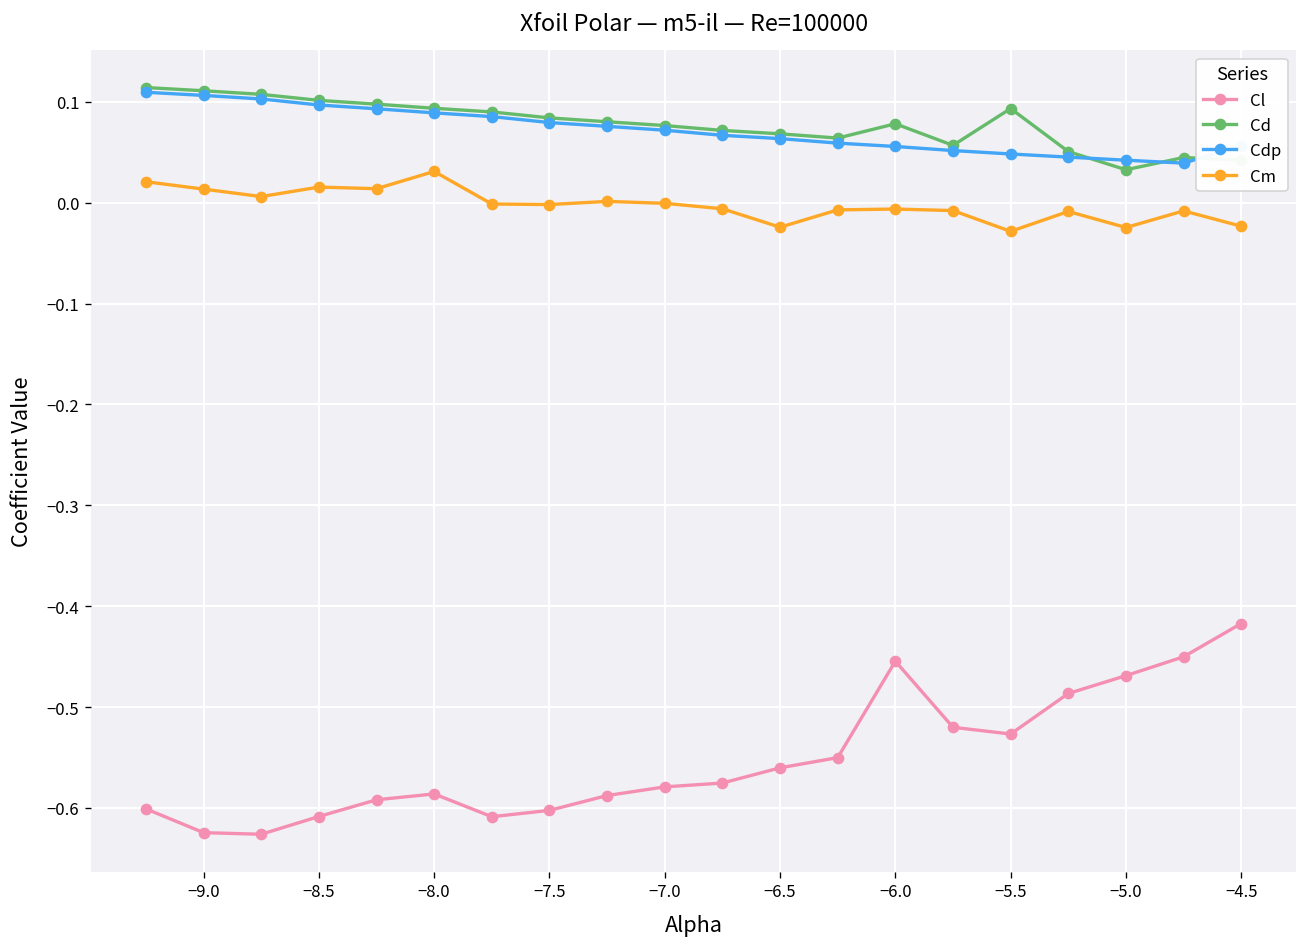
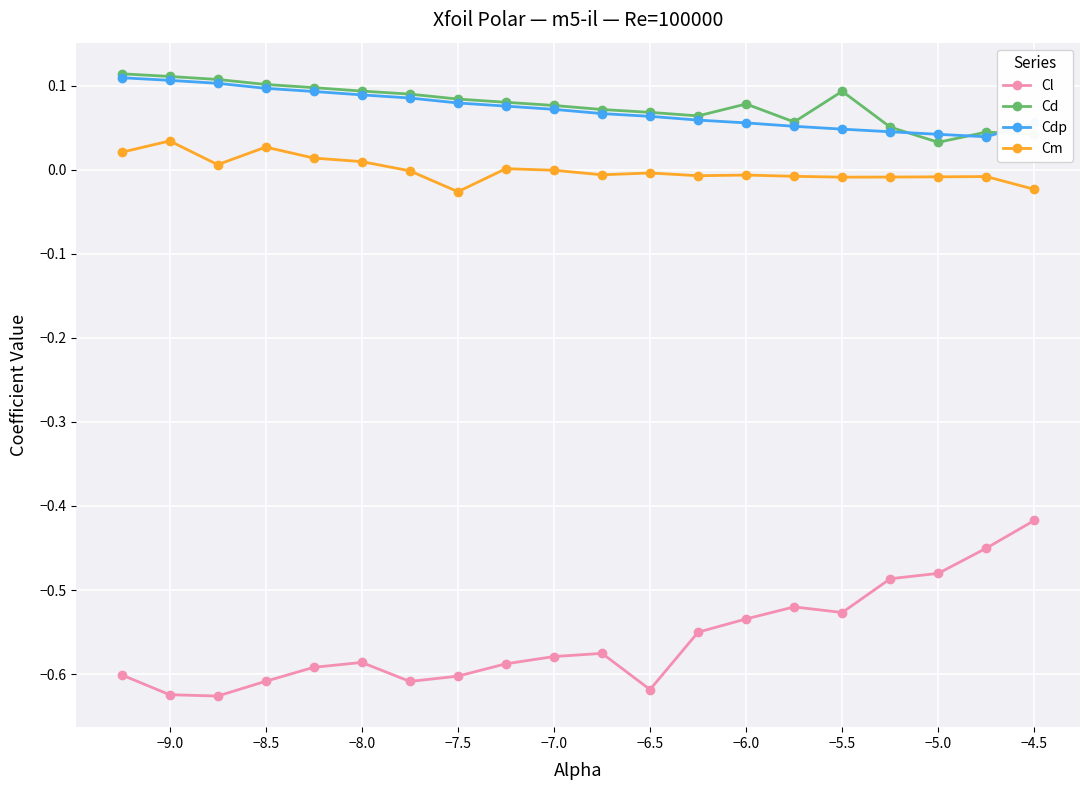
Cm, −9.0: 0.01 -> 0.03
Cm, −8.5: 0.02 -> 0.03
Cm, −8.0: 0.03 -> 0.01
Cm, −7.5: 0.00 -> -0.03
Cl, −6.5: -0.56 -> -0.62
Cm, −6.5: -0.02 -> 0.00
Cl, −6.0: -0.45 -> -0.53
Cm, −5.5: -0.03 -> -0.01
Cl, −5.0: -0.47 -> -0.48
Cm, −5.0: -0.02 -> -0.01
